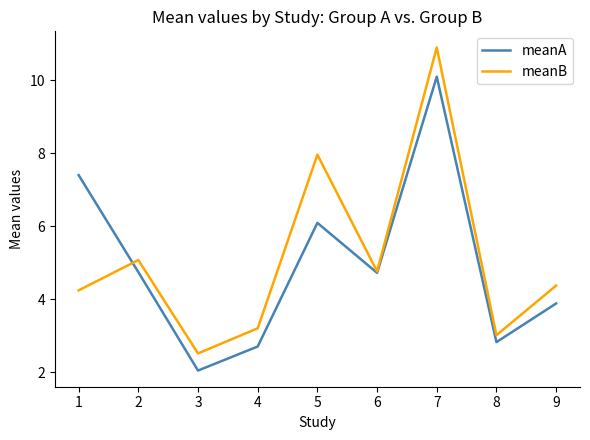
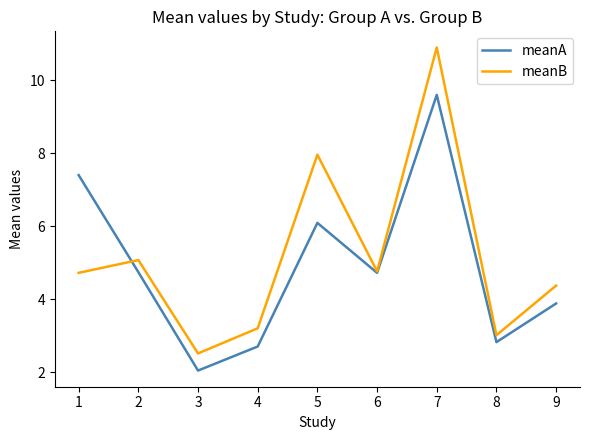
meanB, 1: 4.2 -> 4.7
meanA, 7: 10.1 -> 9.6
